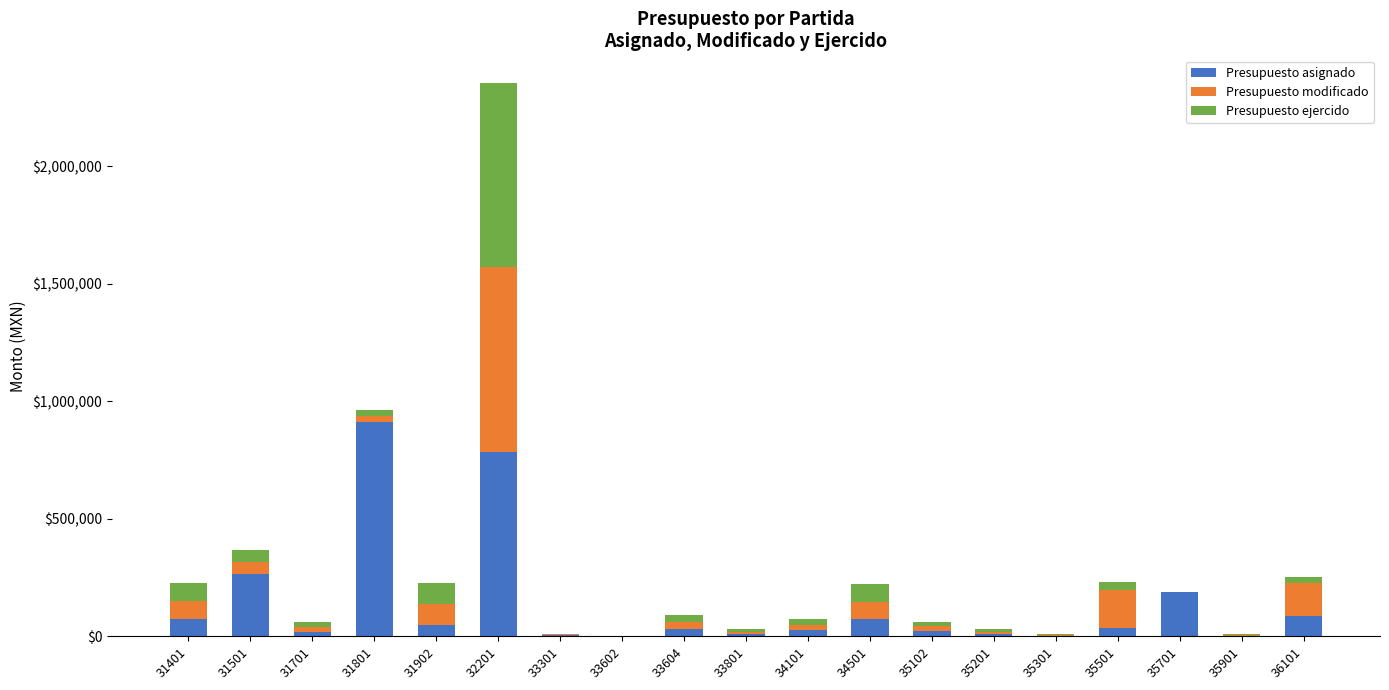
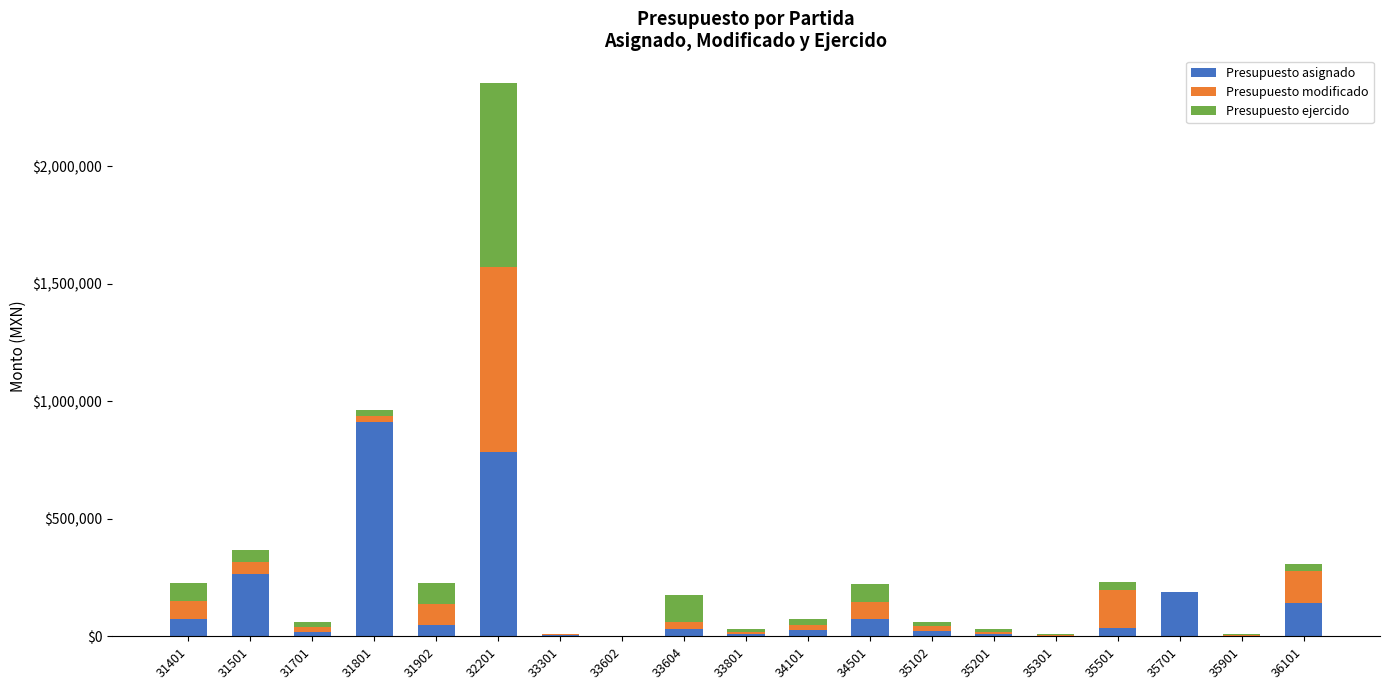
Presupuesto ejercido, 33604: $30,000 -> $120,000
Presupuesto asignado, 36101: $90,000 -> $140,000
